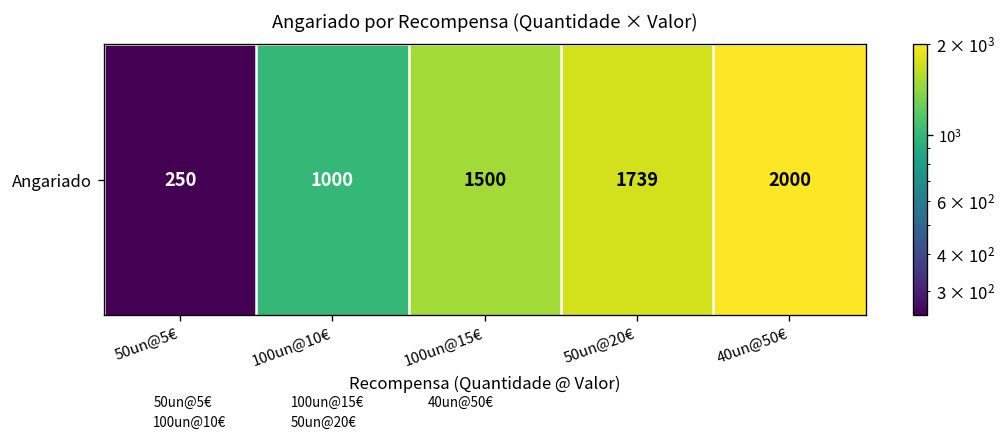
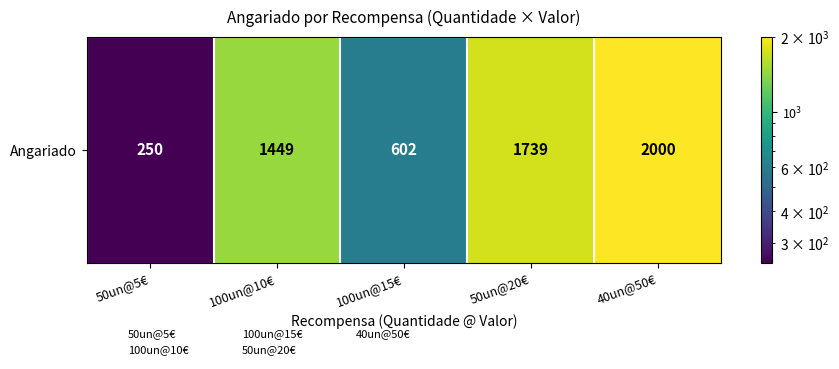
Angariado, 100un@10€: 1000 -> 1449
Angariado, 100un@15€: 1500 -> 602
